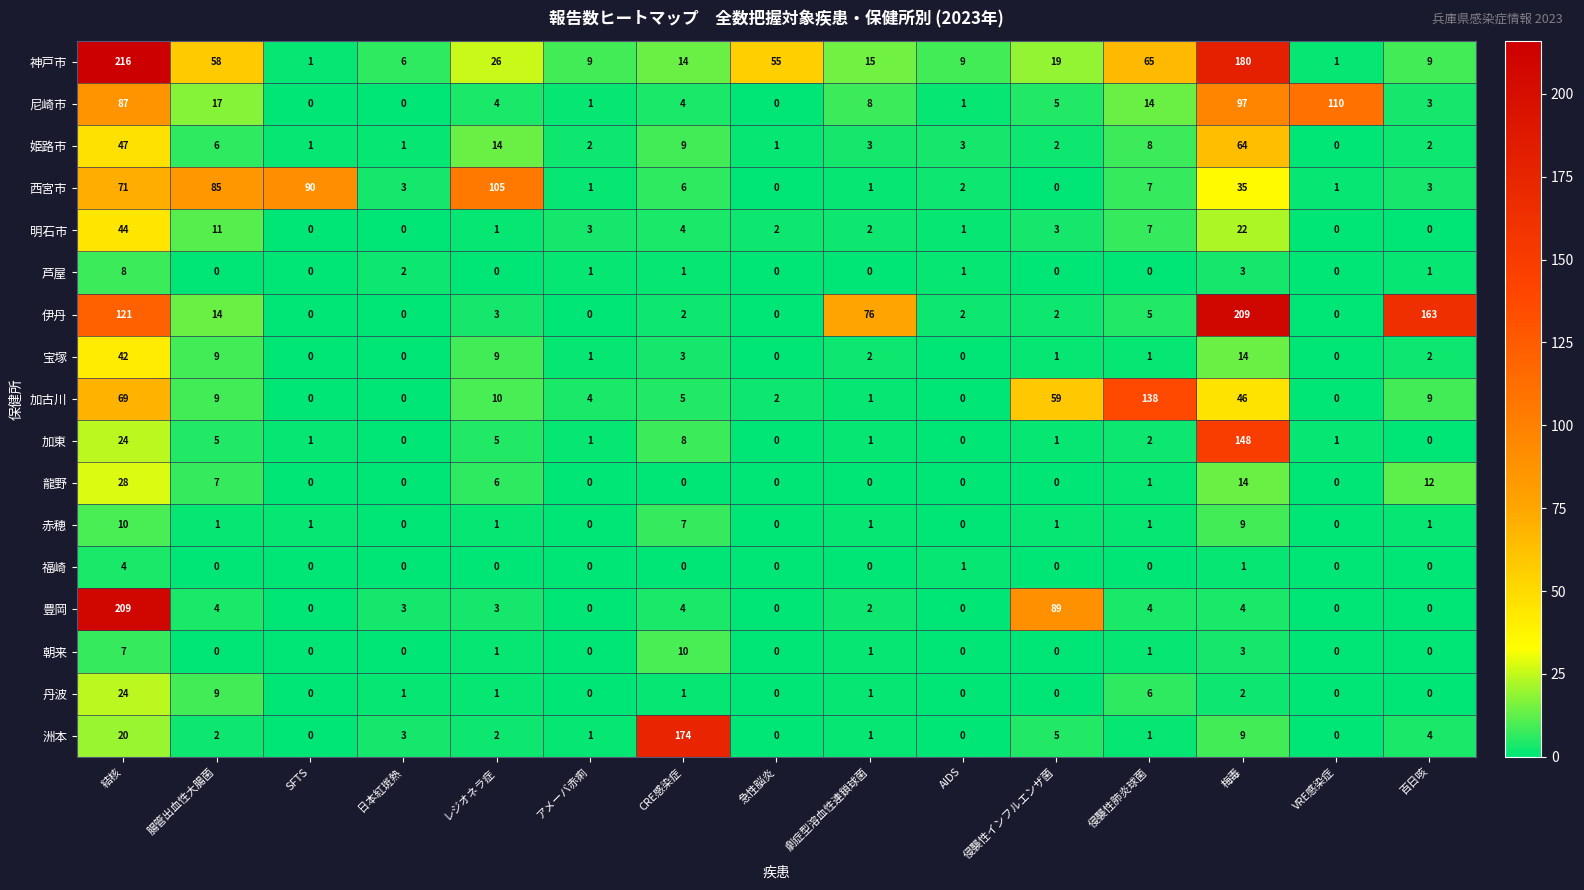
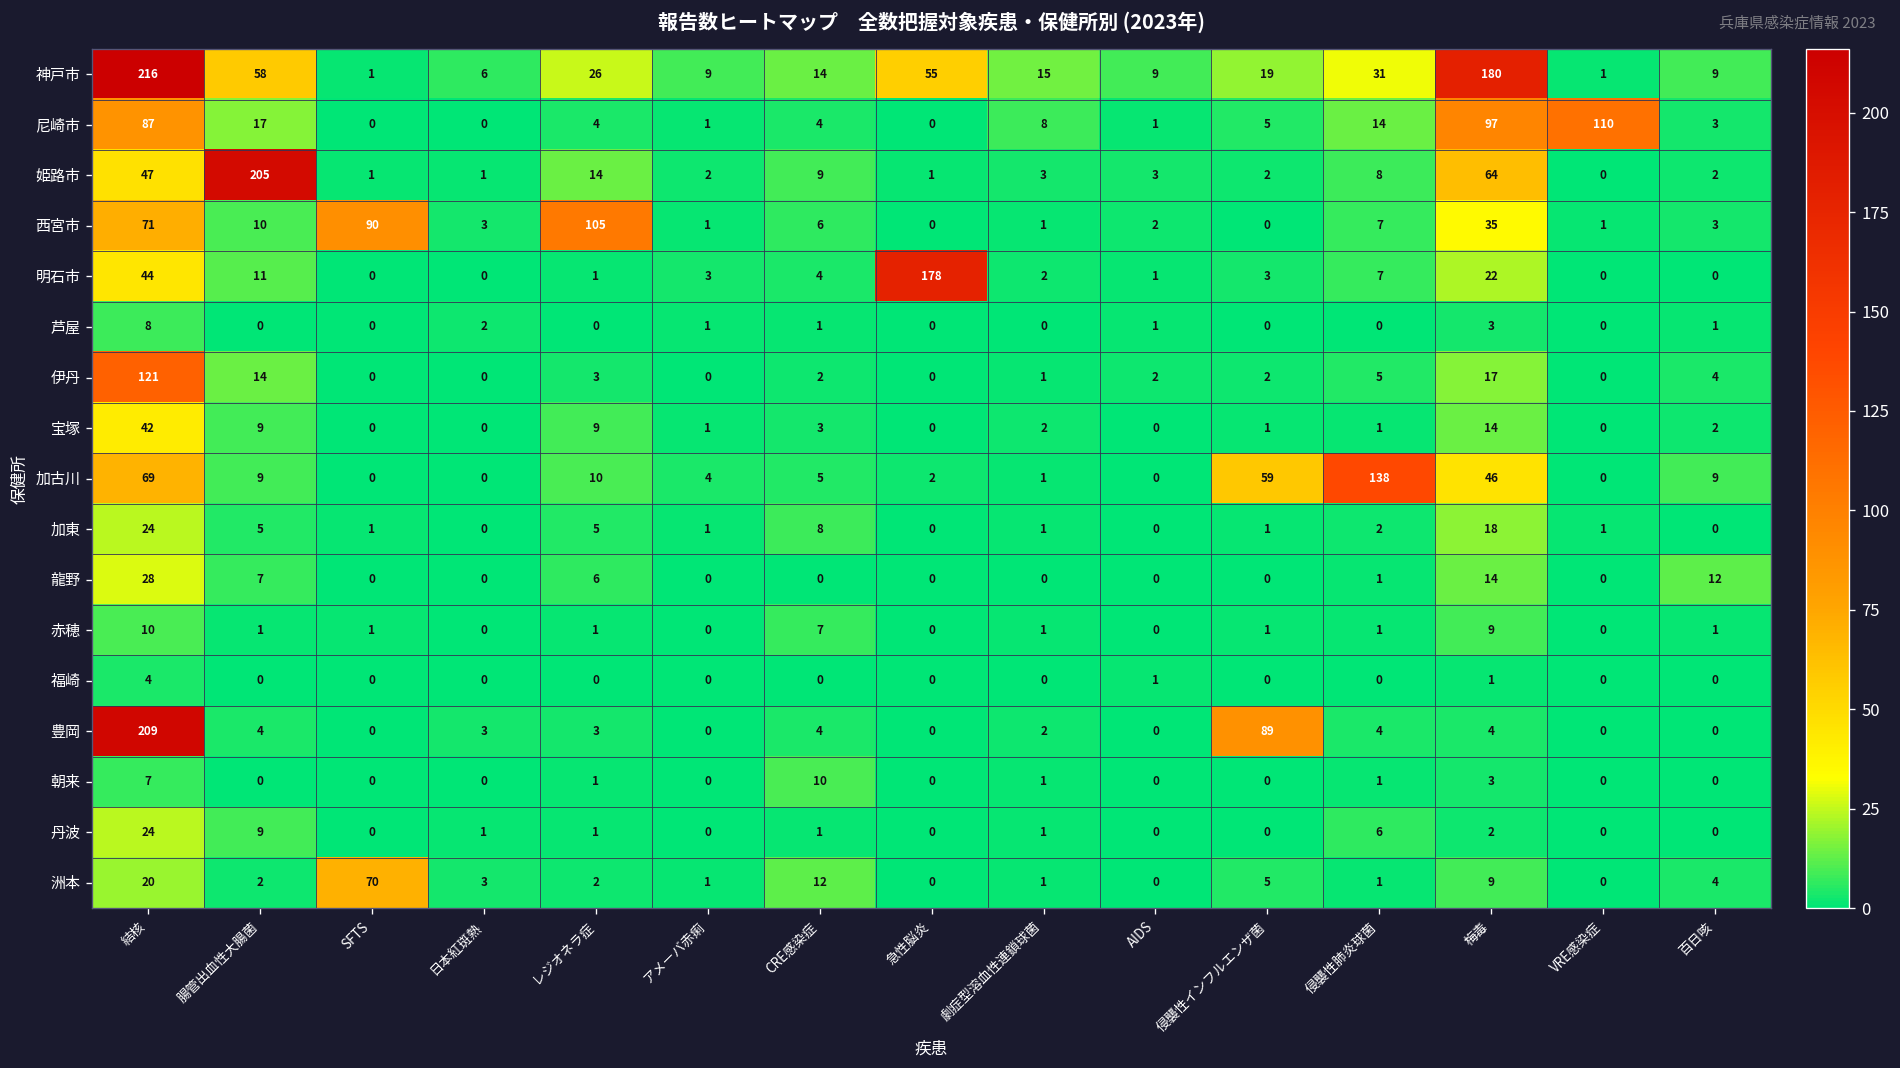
神戸市, 侵襲性肺炎球菌: 65 -> 31
姫路市, 腸管出血性大腸菌: 6 -> 205
西宮市, 腸管出血性大腸菌: 85 -> 10
明石市, 急性脳炎: 2 -> 178
伊丹, 劇症型溶血性連鎖球菌: 76 -> 1
伊丹, 梅毒: 209 -> 17
伊丹, 百日咳: 163 -> 4
加東, 梅毒: 148 -> 18
洲本, SFTS: 0 -> 70
洲本, CRE感染症: 174 -> 12
